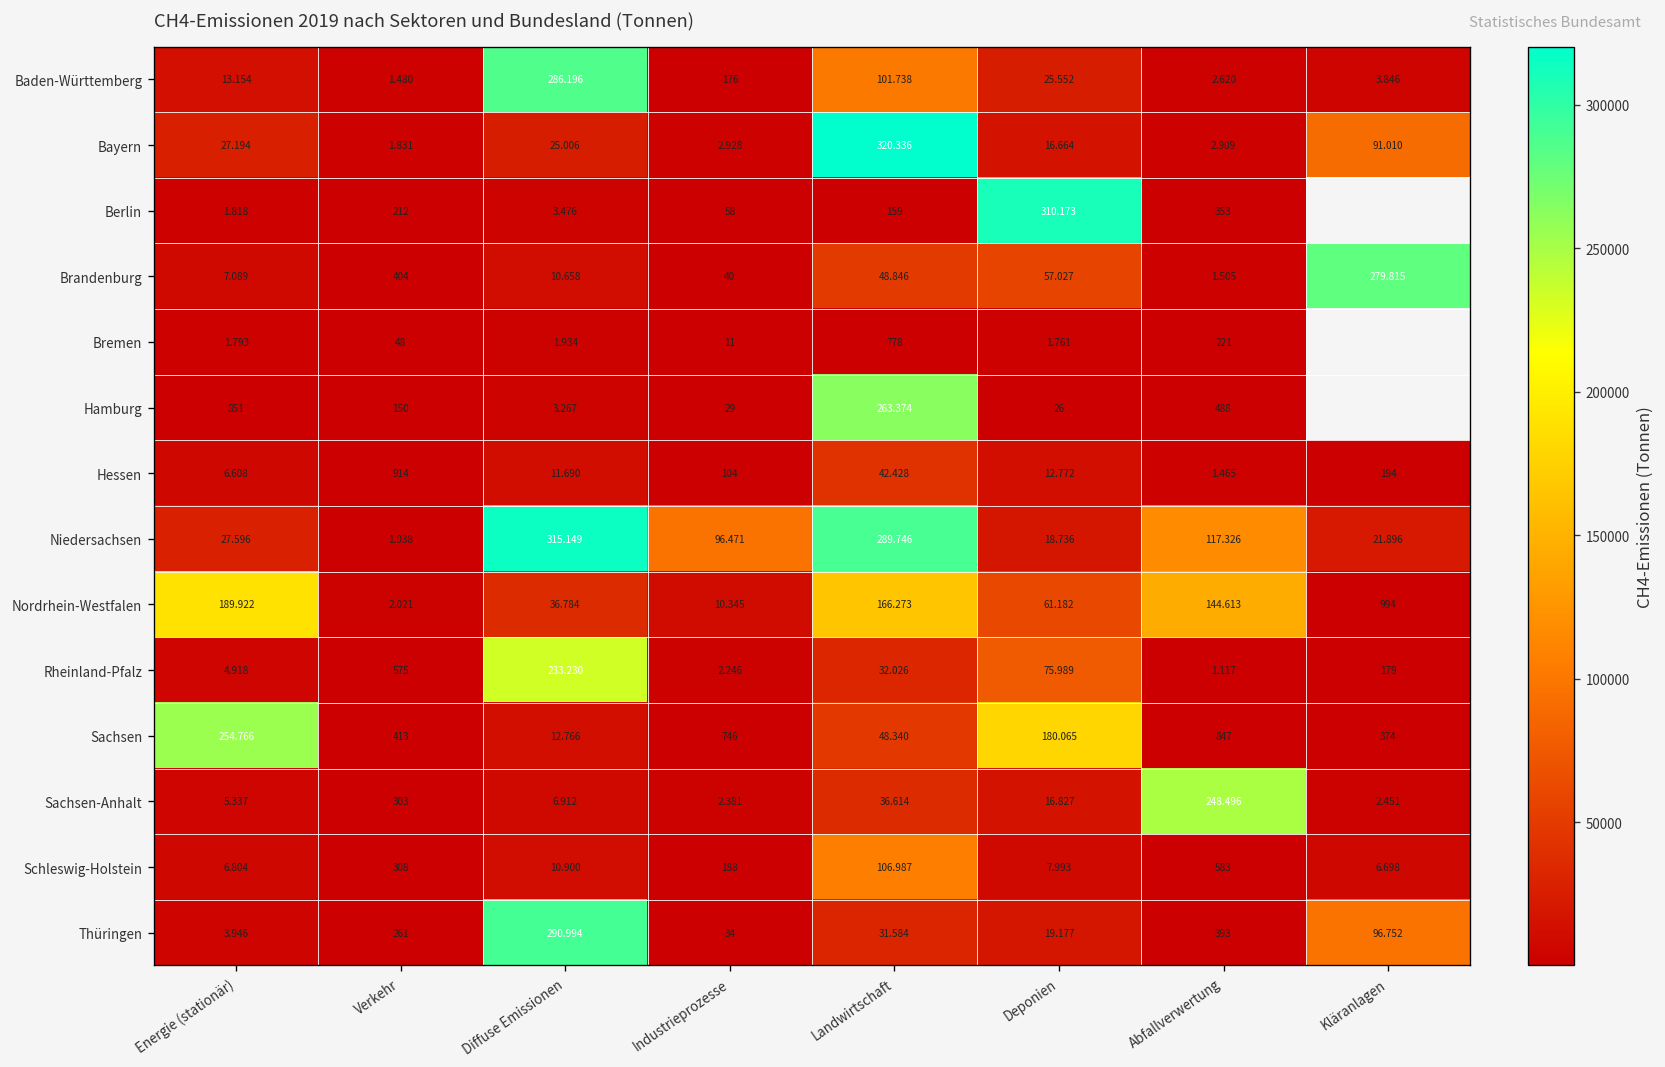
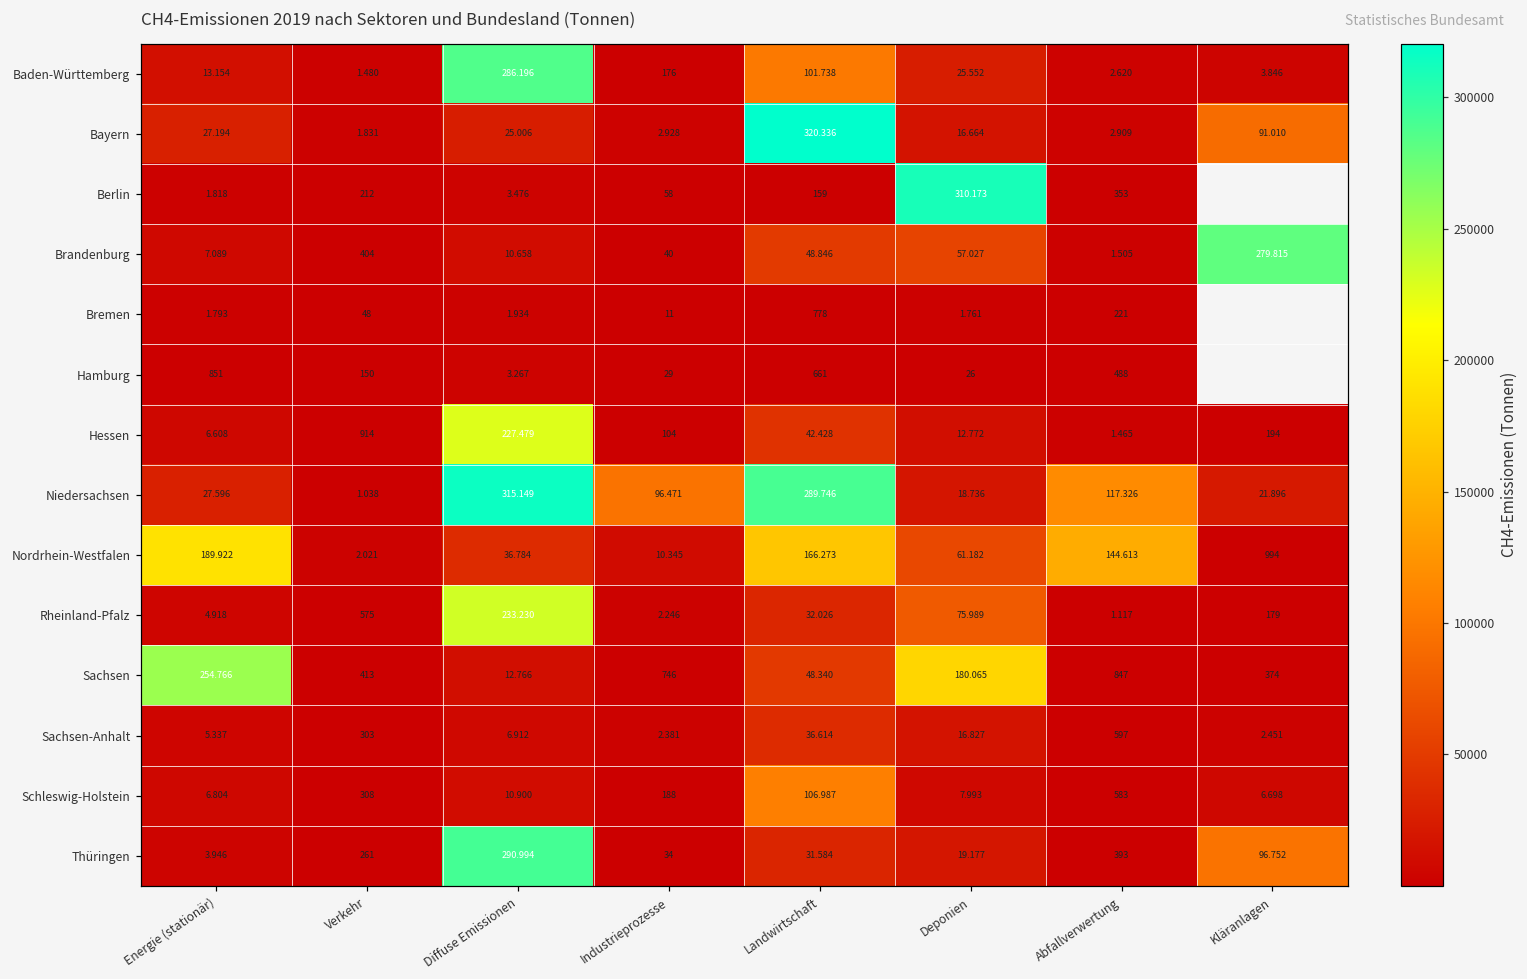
Hamburg, Landwirtschaft: 263.374 -> 661
Hessen, Diffuse Emissionen: 11.690 -> 227.479
Sachsen-Anhalt, Abfallverwertung: 248.496 -> 597
